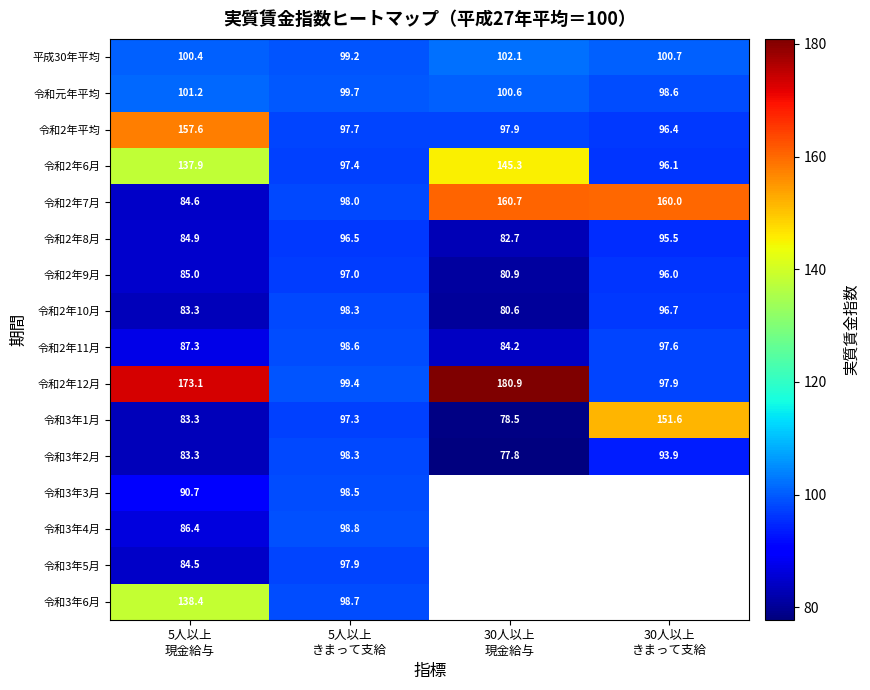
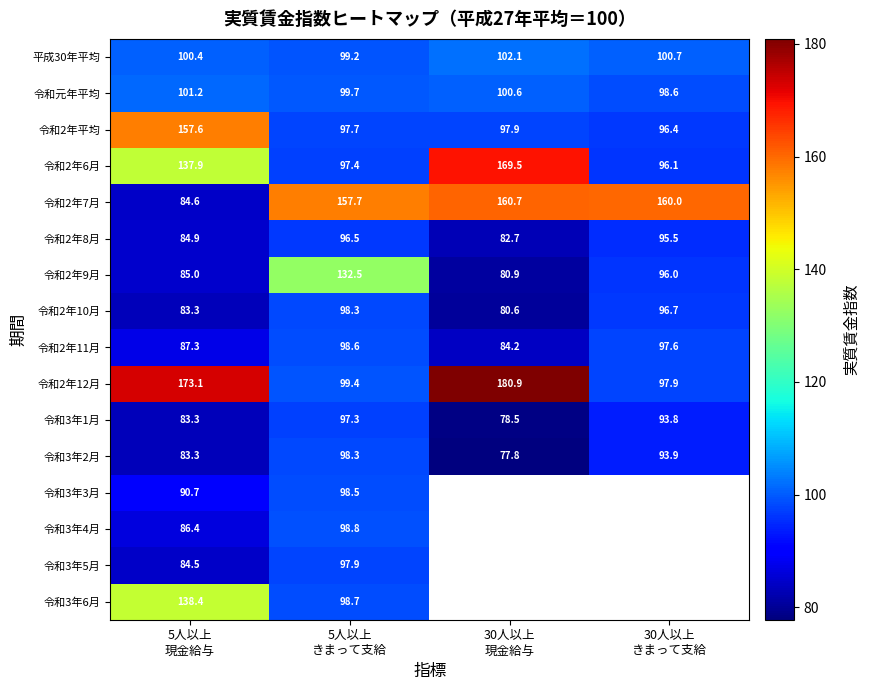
令和2年6月, 30人以上 現金給与: 145.3 -> 169.5
令和2年7月, 5人以上 きまって支給: 98.0 -> 157.7
令和2年9月, 5人以上 きまって支給: 97.0 -> 132.5
令和3年1月, 30人以上 きまって支給: 151.6 -> 93.8
